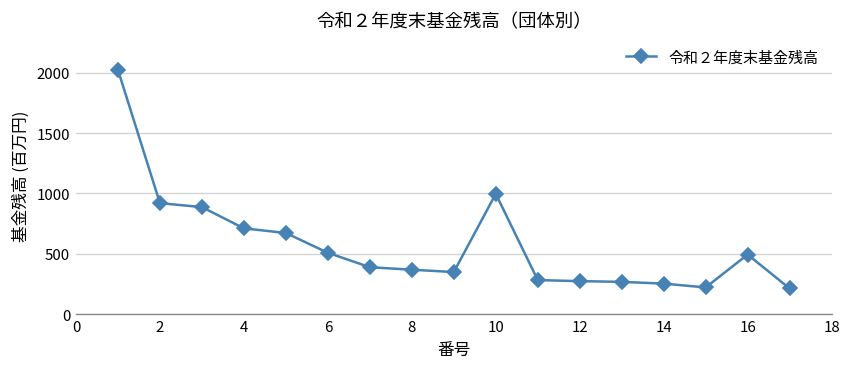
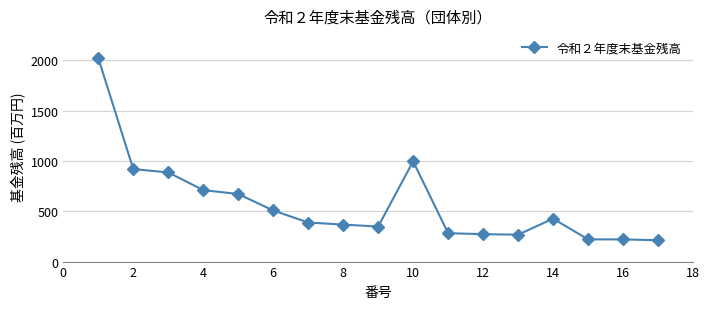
14: 250 -> 430
16: 490 -> 220
